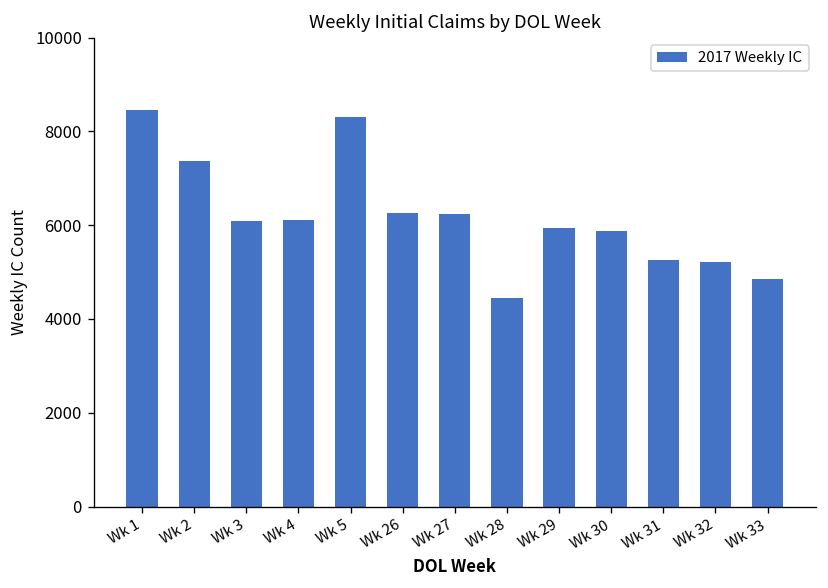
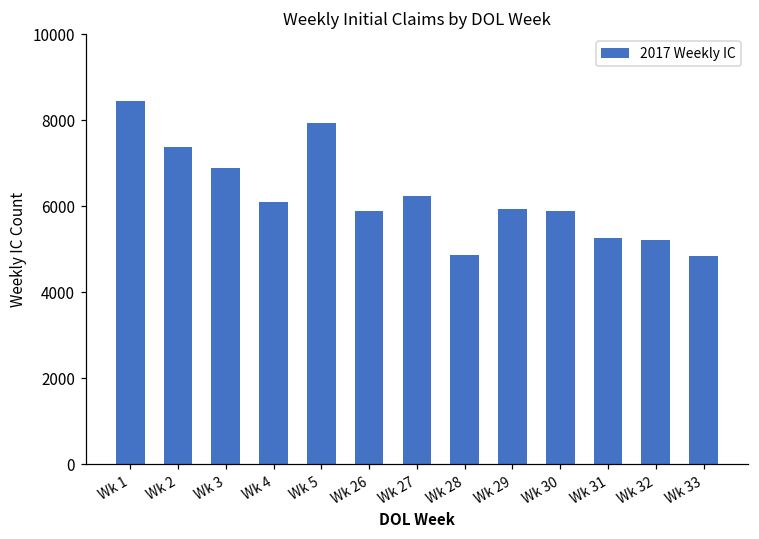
Wk 3: 6100 -> 6900
Wk 5: 8300 -> 7900
Wk 26: 6300 -> 5900
Wk 28: 4500 -> 4900
